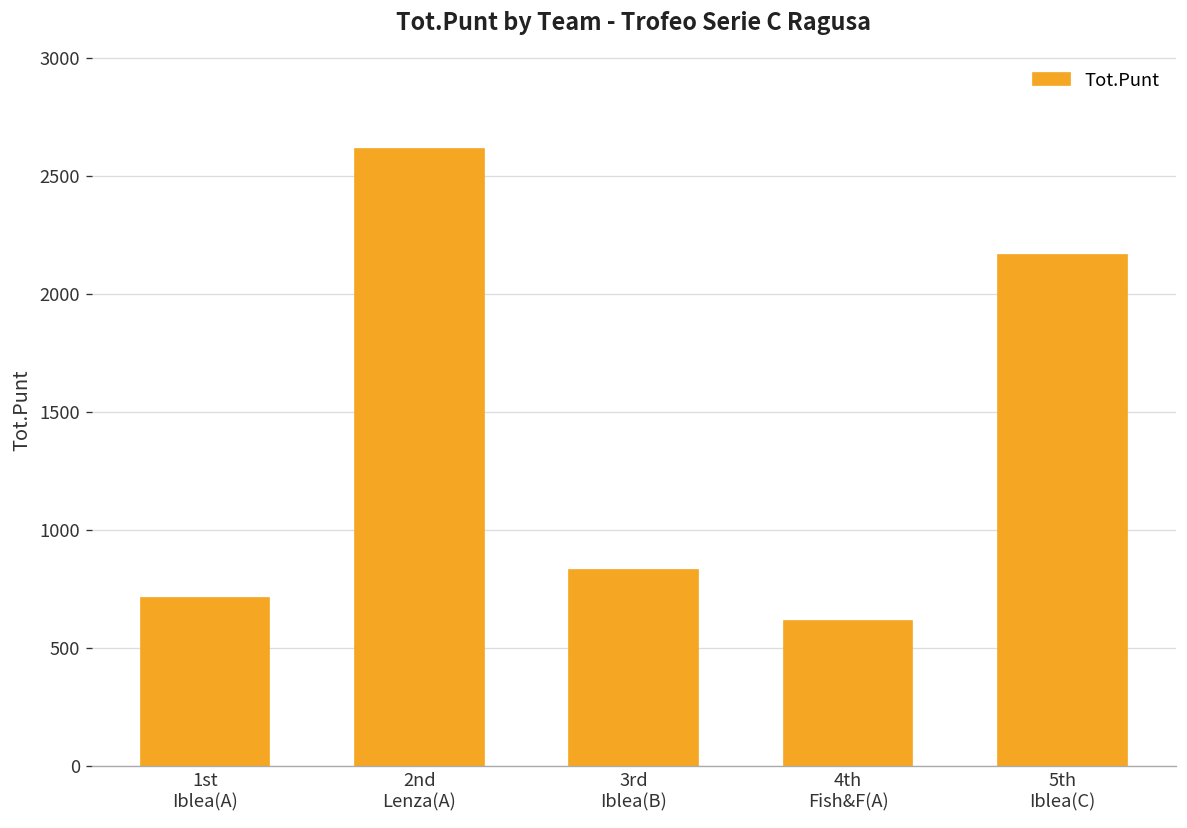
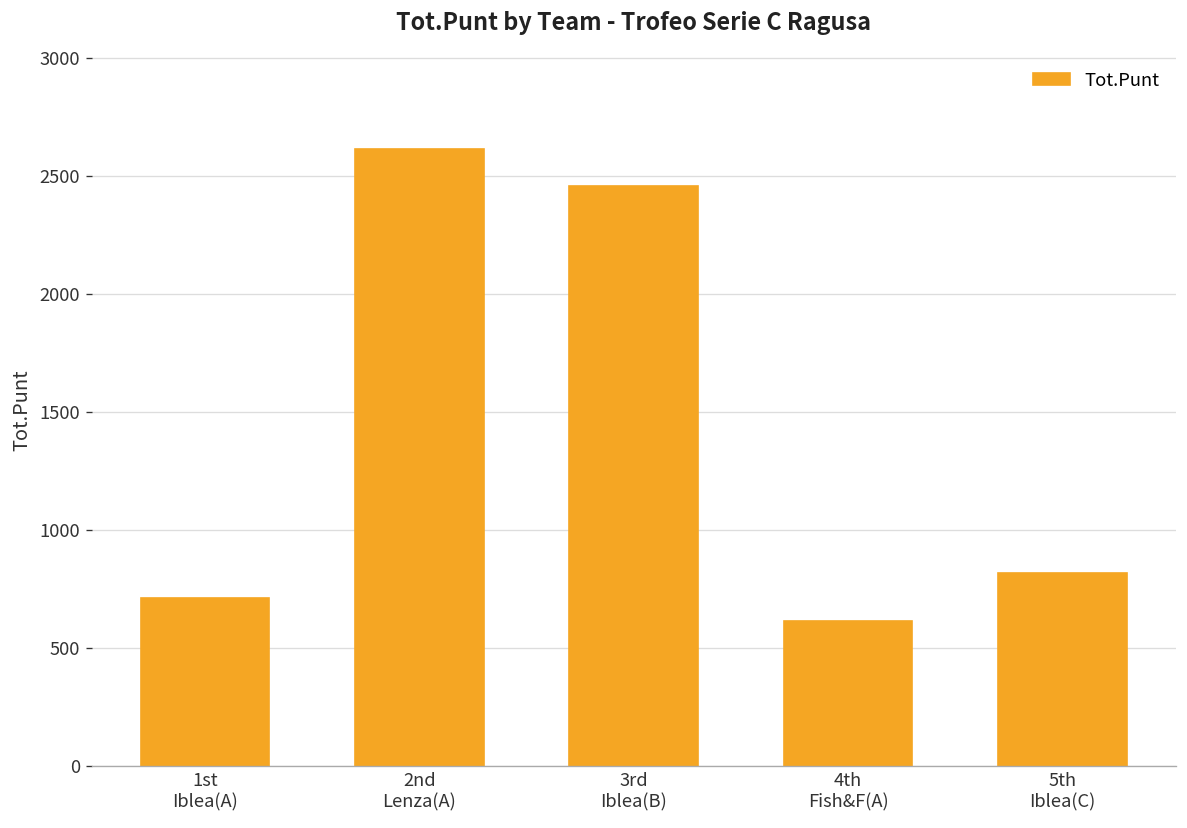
3rd Iblea(B): 830 -> 2460
5th Iblea(C): 2170 -> 820
